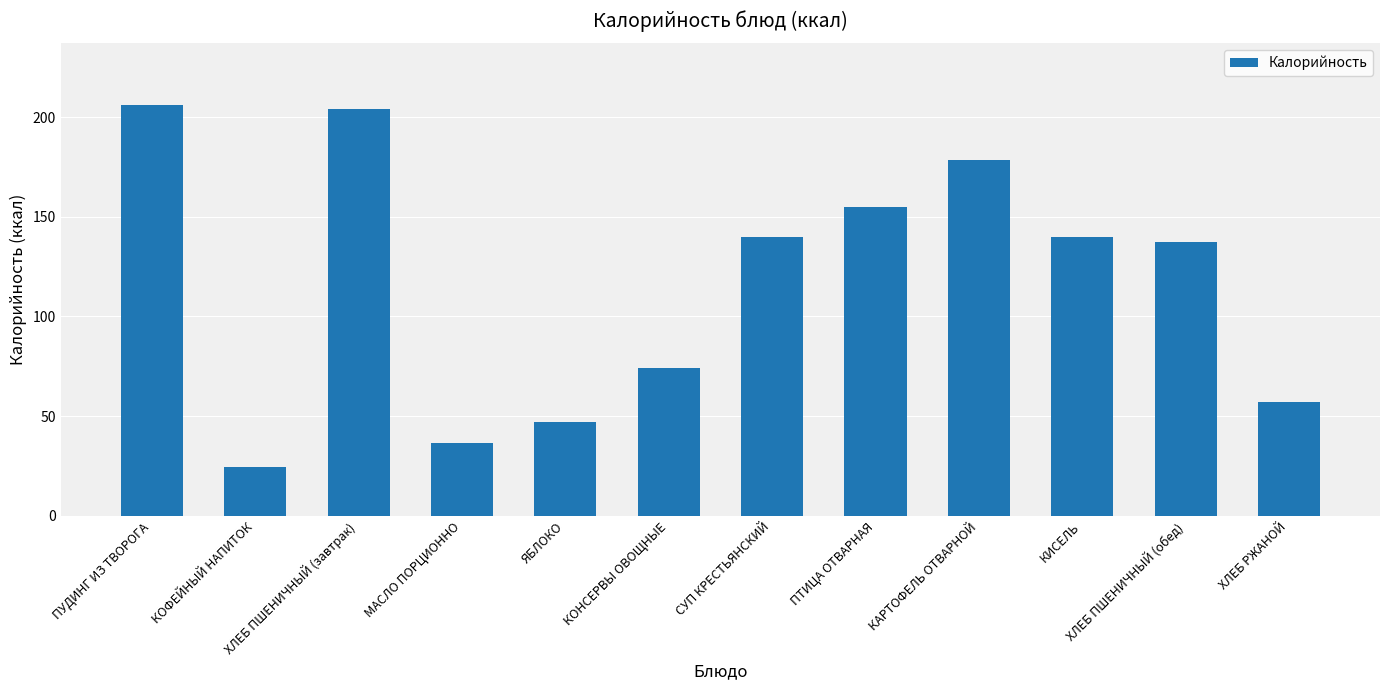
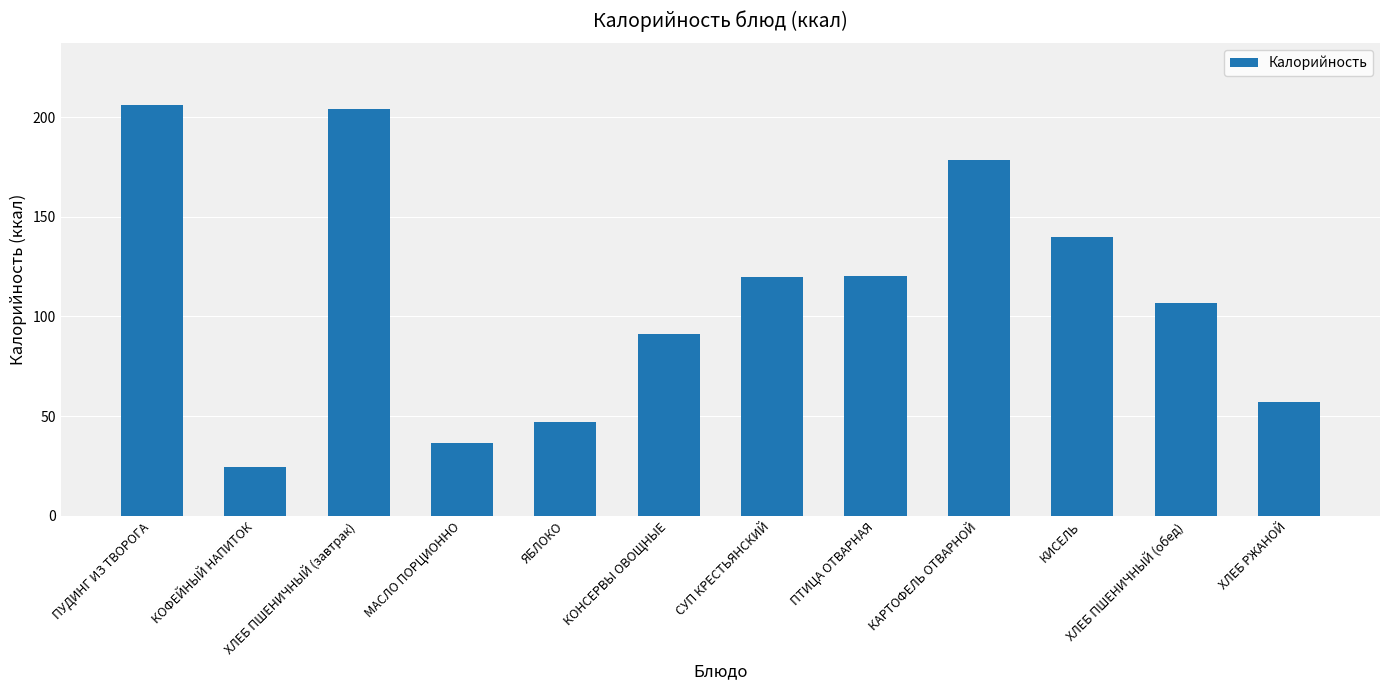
КОНСЕРВЫ ОВОЩНЫЕ: 74 -> 91
СУП КРЕСТЬЯНСКИЙ: 140 -> 120
ПТИЦА ОТВАРНАЯ: 155 -> 120
ХЛЕБ ПШЕНИЧНЫЙ (обед): 138 -> 107
